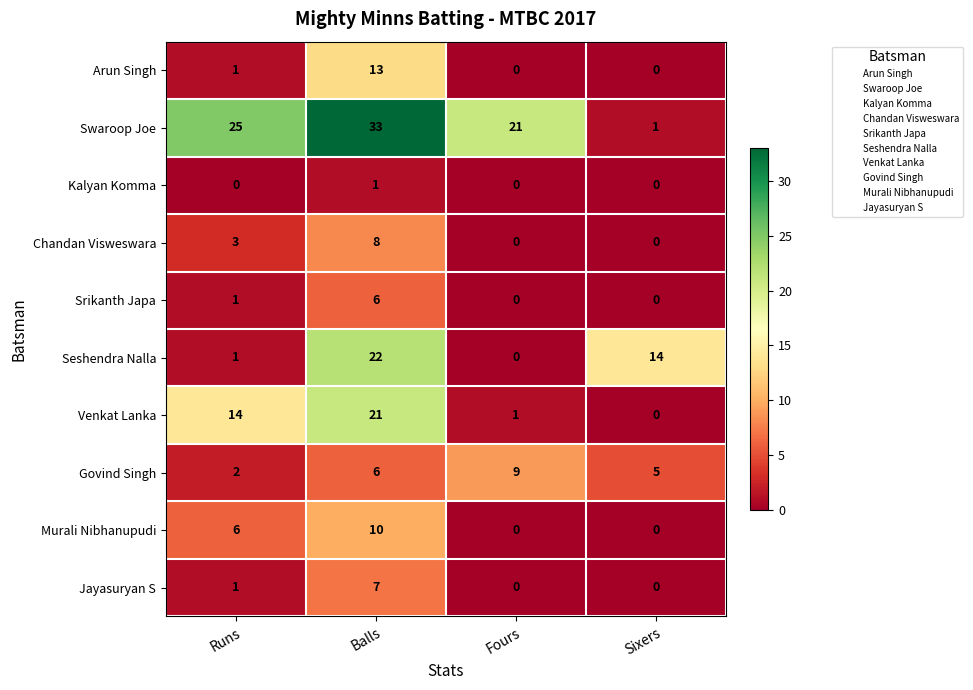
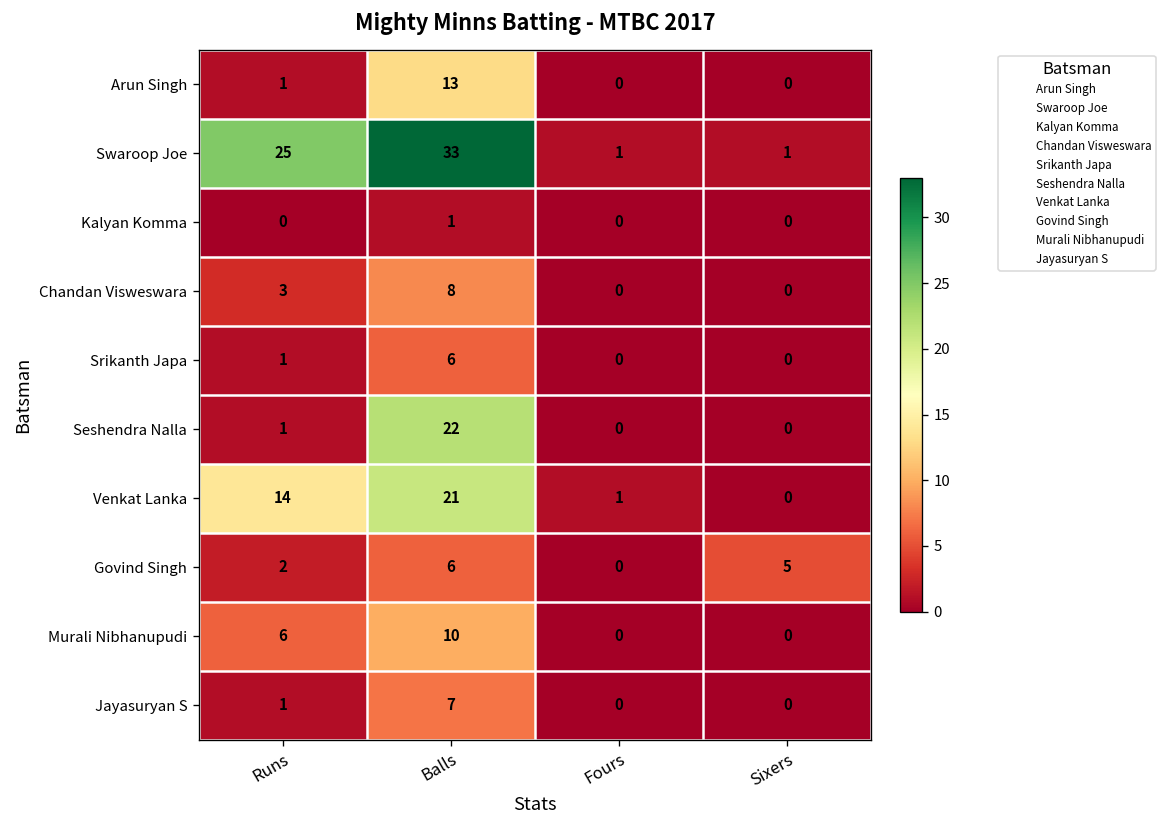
Swaroop Joe, Fours: 21 -> 1
Seshendra Nalla, Sixers: 14 -> 0
Govind Singh, Fours: 9 -> 0
